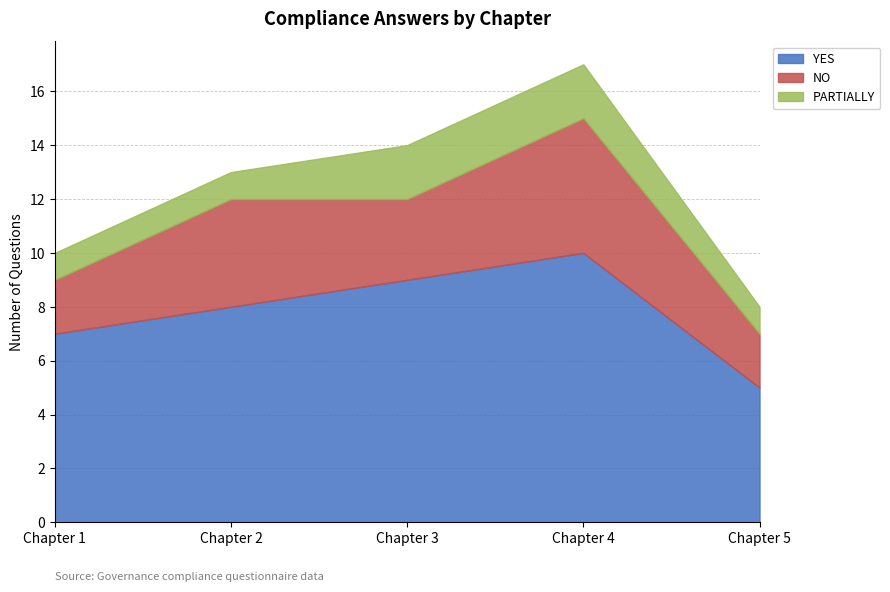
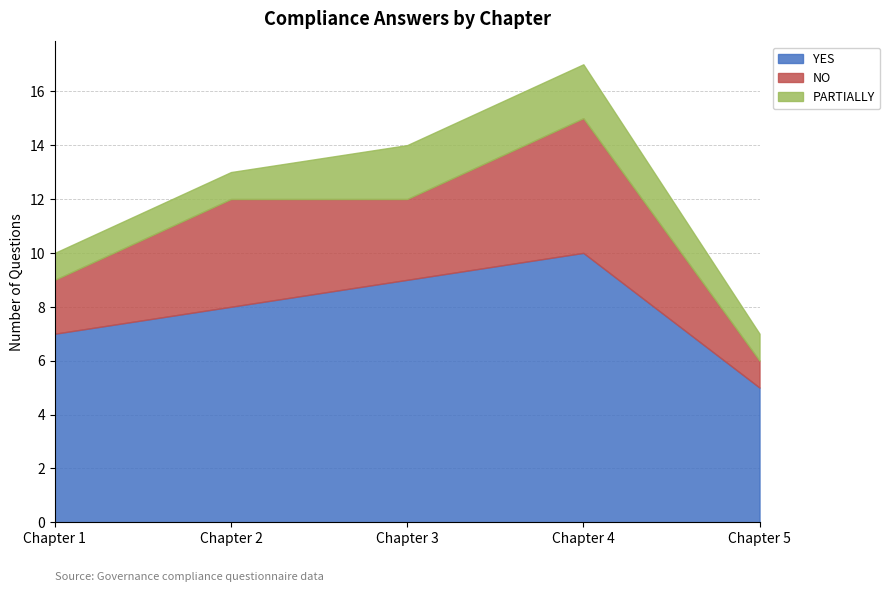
NO, Chapter 5: 2 -> 1
